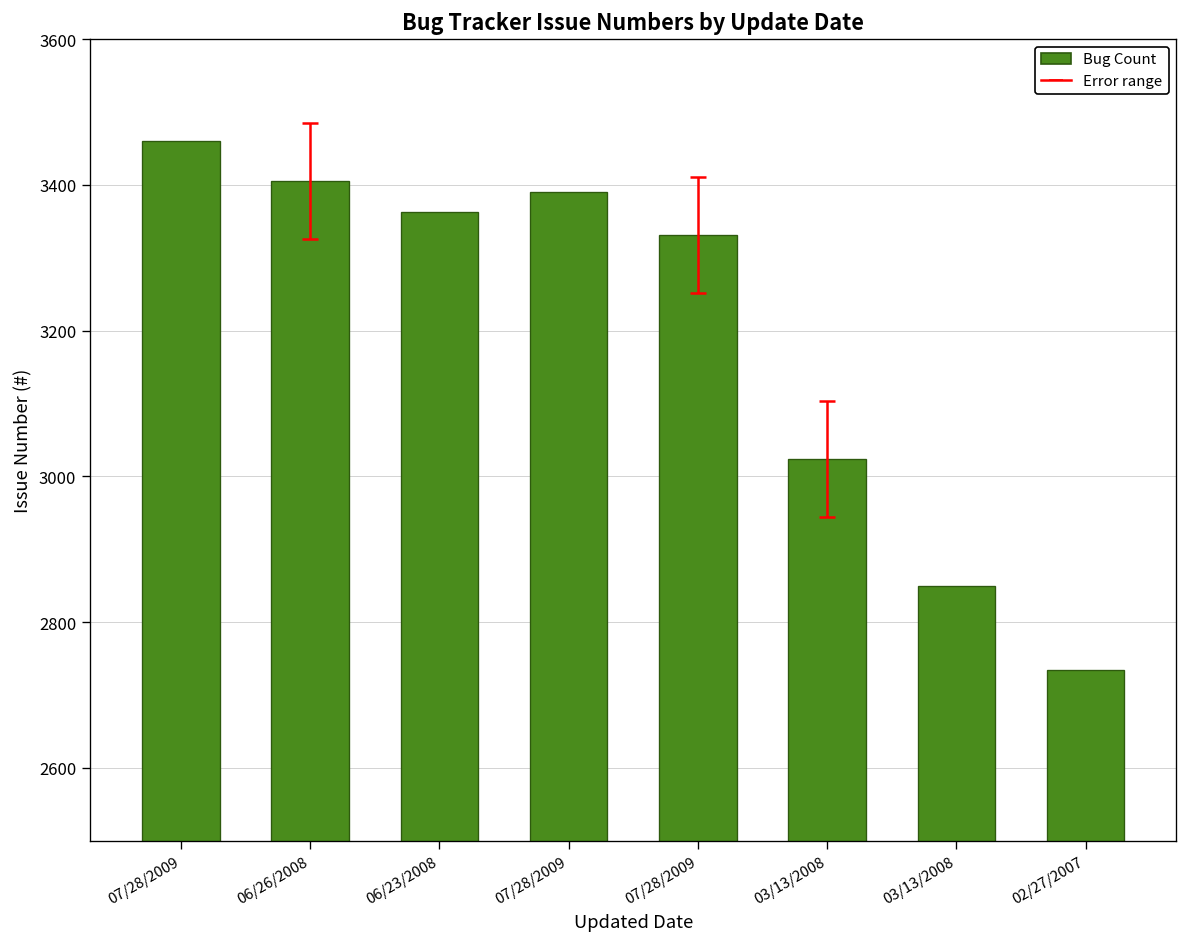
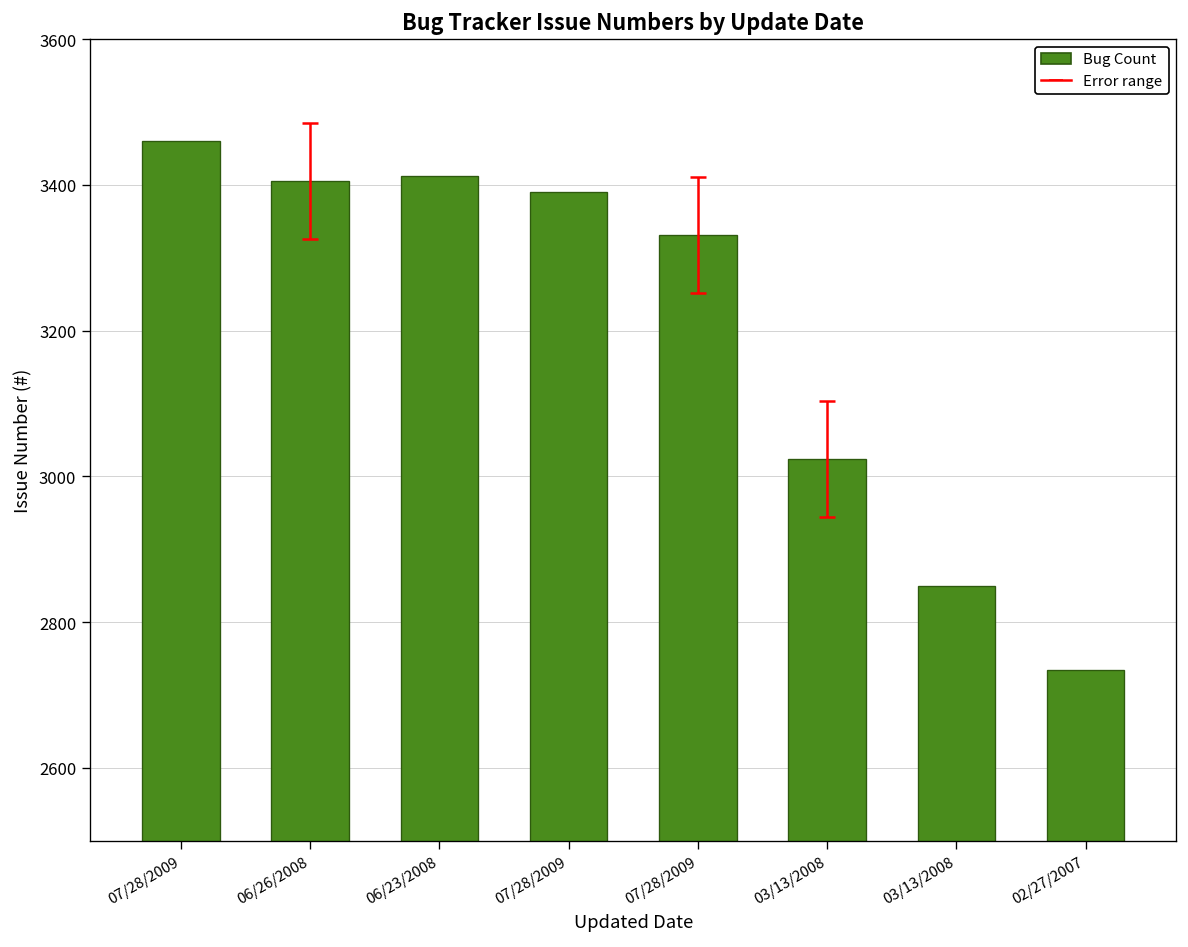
Bug Count, 06/23/2008: 3360 -> 3410
